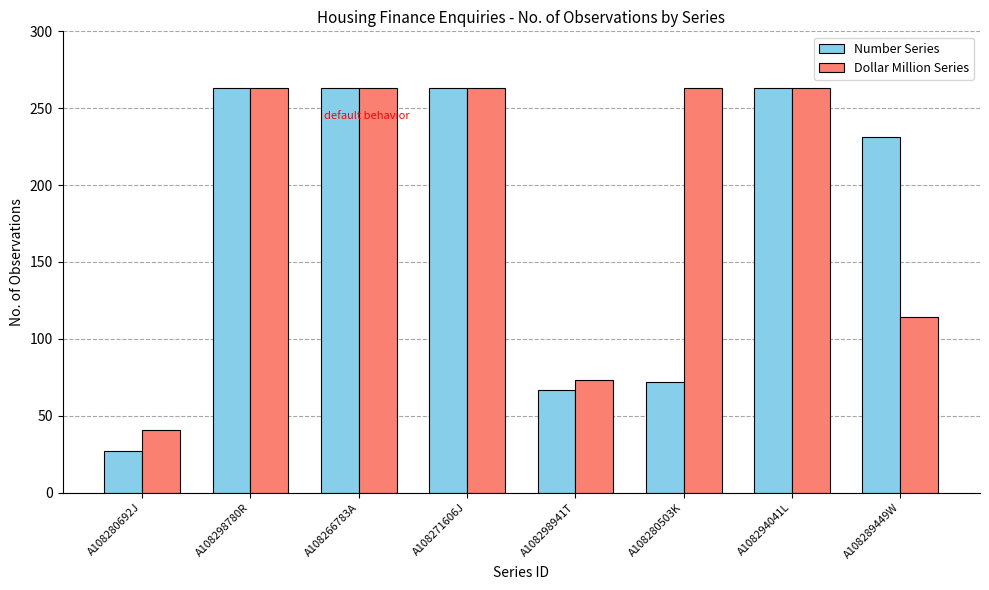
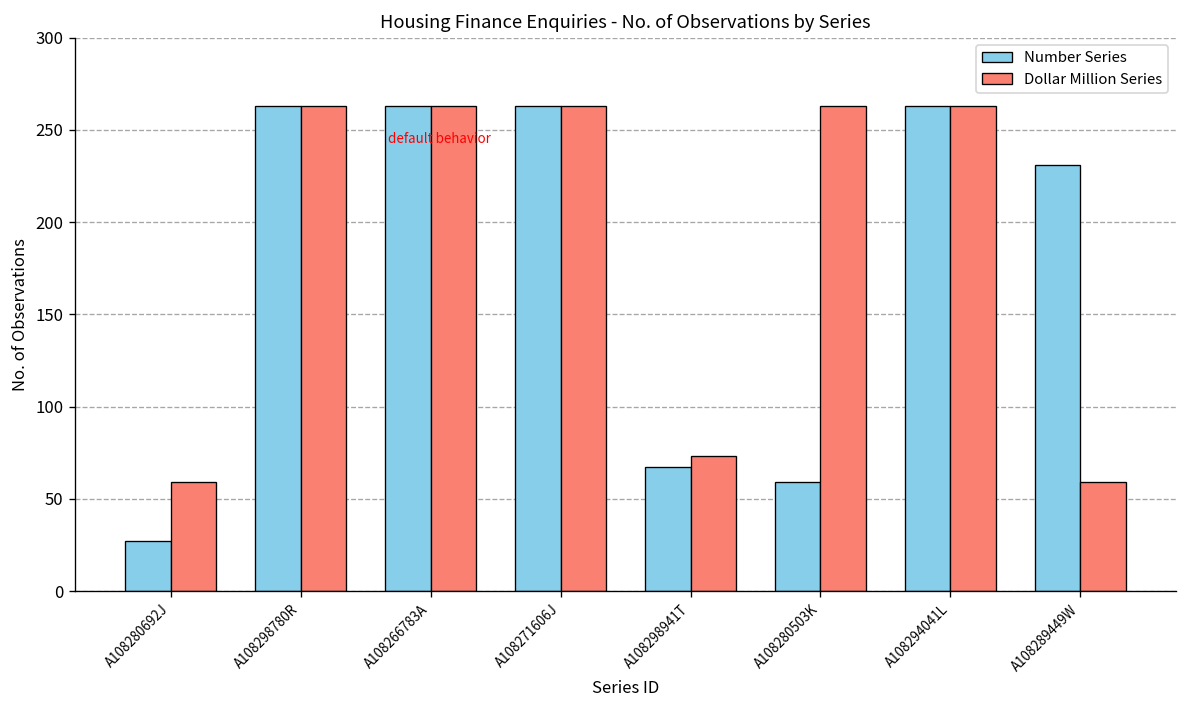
Dollar Million Series, A108280692J: 41 -> 59
Number Series, A108280503K: 72 -> 59
Dollar Million Series, A108289449W: 114 -> 59
